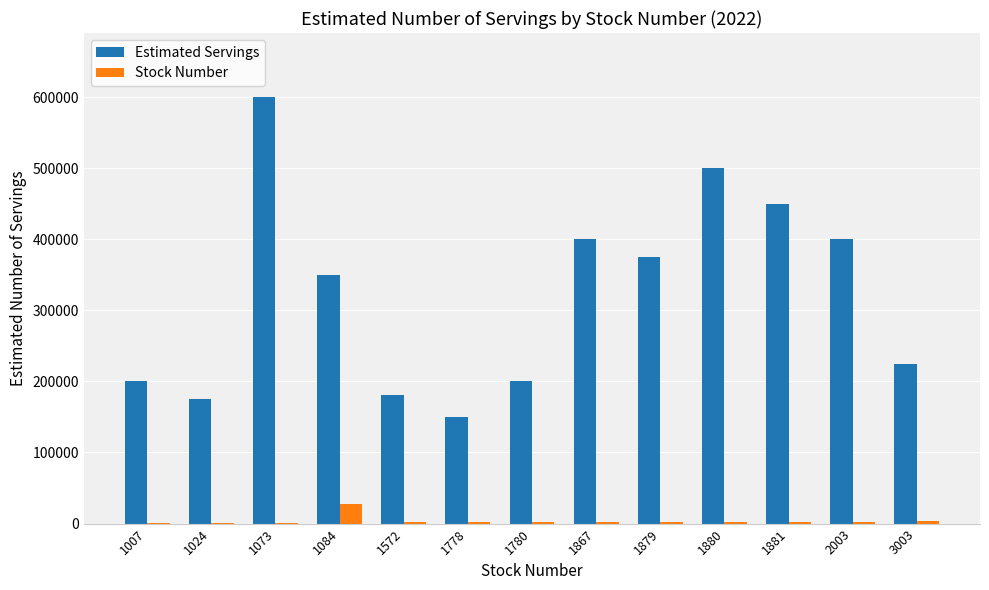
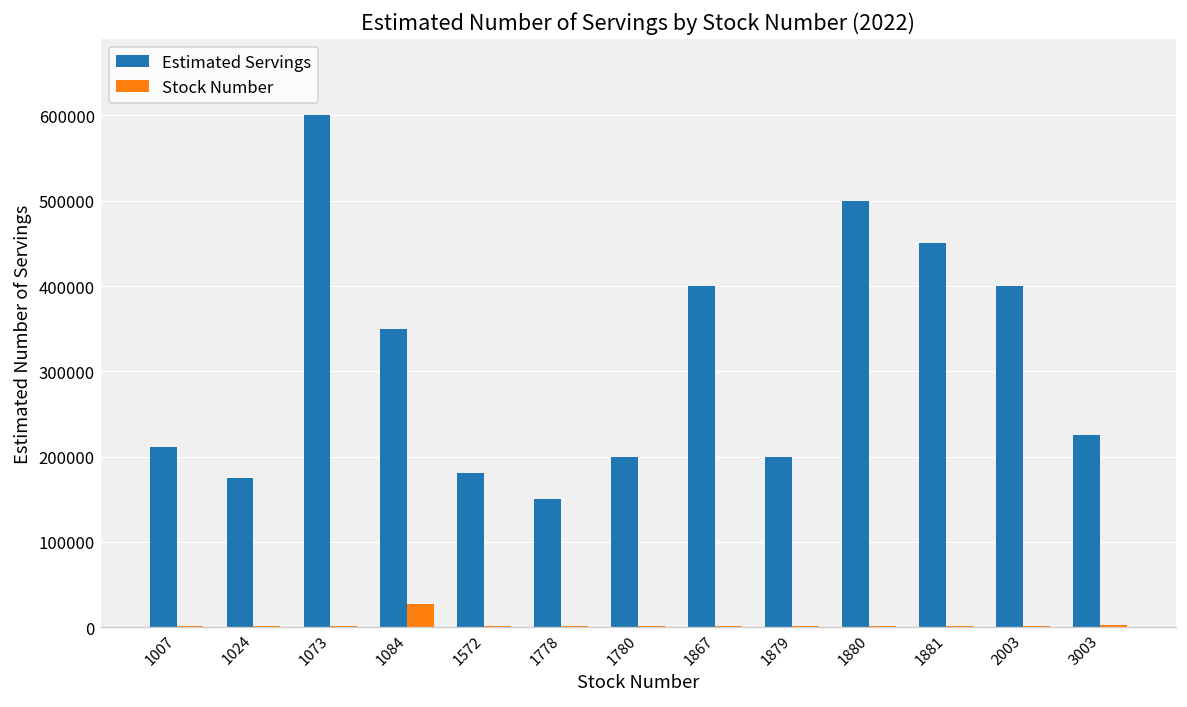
Estimated Servings, 1007: 200000 -> 210000
Estimated Servings, 1879: 380000 -> 200000
